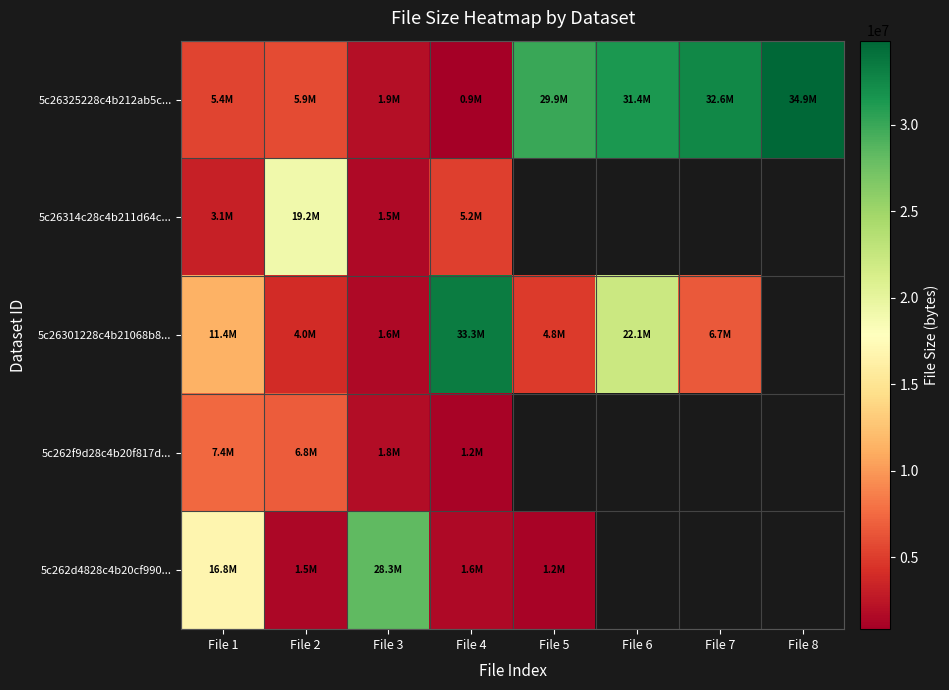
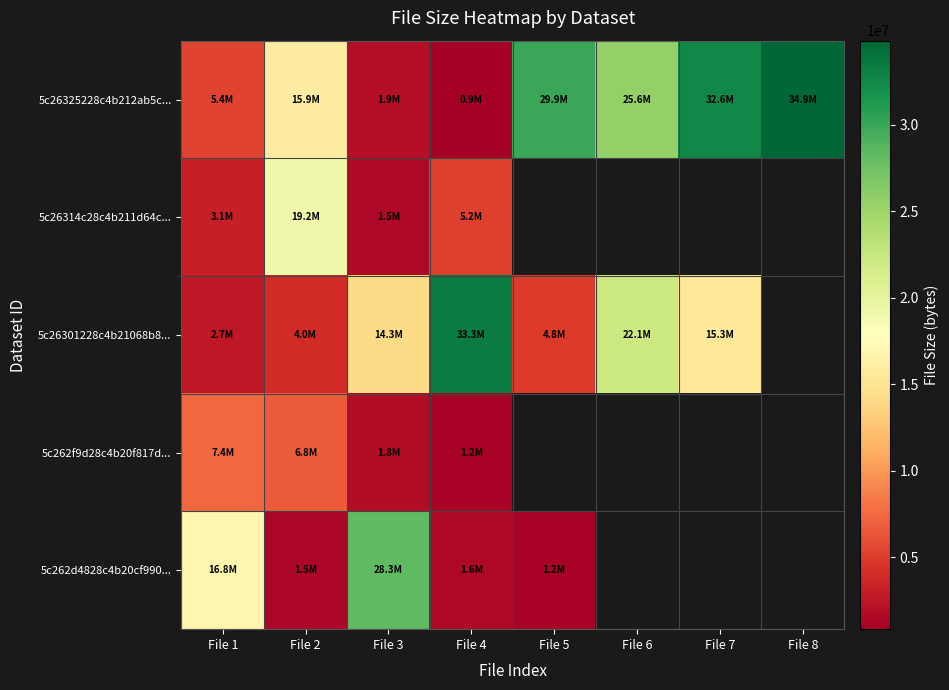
5c26325228c4b212ab5c..., File 2: 5.9M -> 15.9M
5c26325228c4b212ab5c..., File 6: 31.4M -> 25.6M
5c26301228c4b21068b8..., File 1: 11.4M -> 2.7M
5c26301228c4b21068b8..., File 3: 1.6M -> 14.3M
5c26301228c4b21068b8..., File 7: 6.7M -> 15.3M
